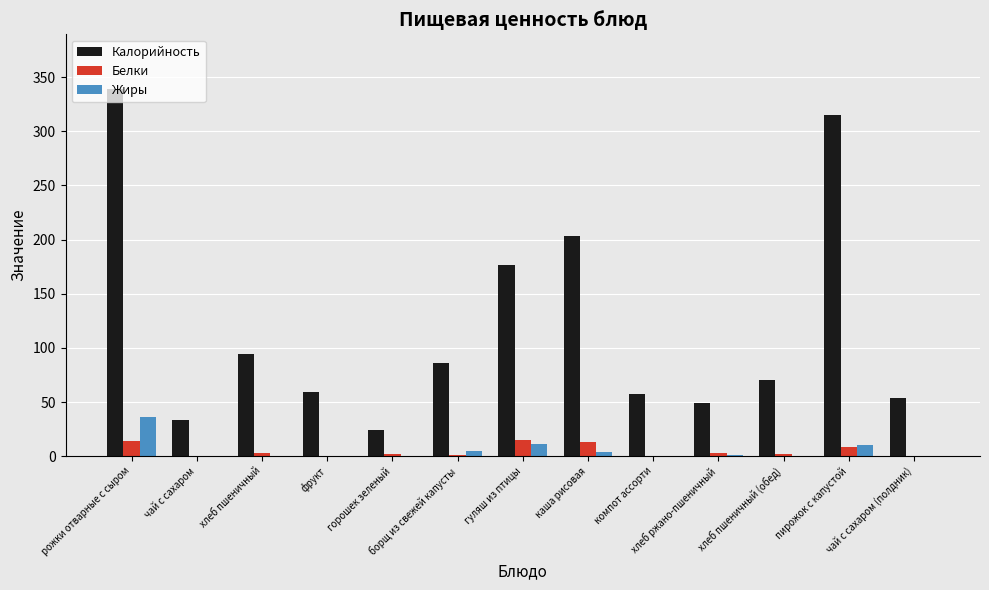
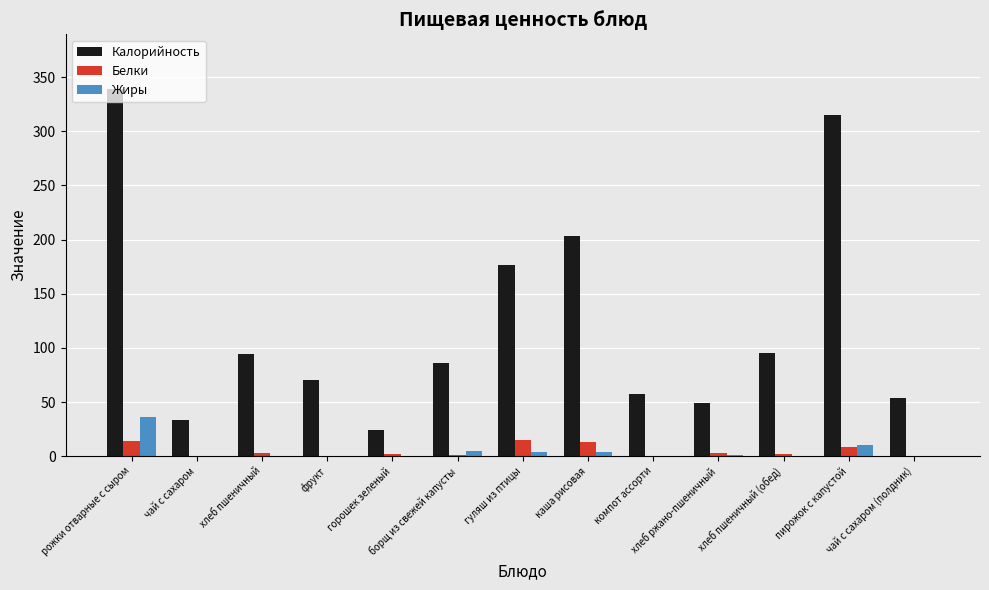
Калорийность, фрукт: 59 -> 71
Жиры, гуляш из птицы: 11 -> 4
Калорийность, хлеб пшеничный (обед): 71 -> 95
